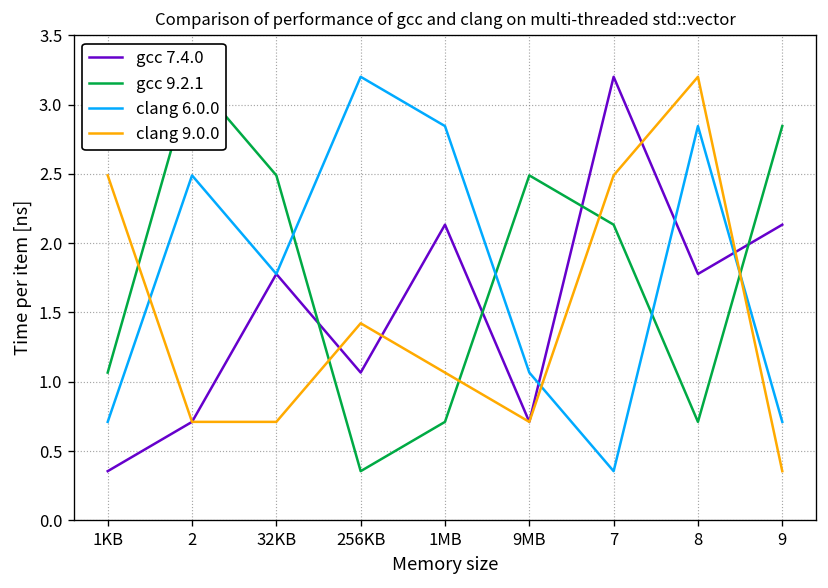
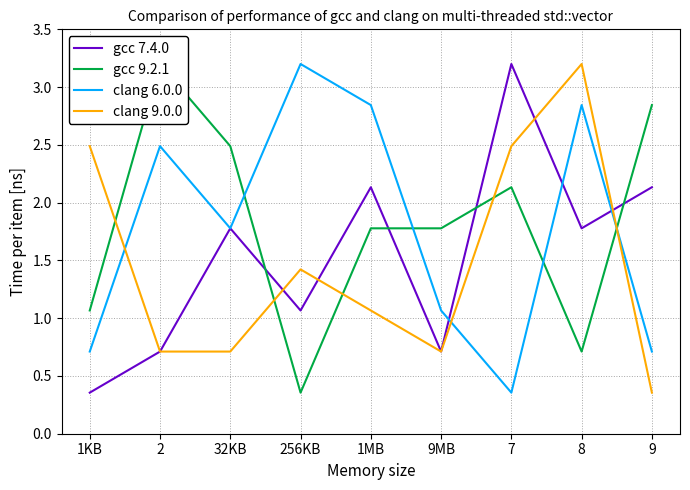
gcc 9.2.1, 1MB: 0.71 -> 1.78
gcc 9.2.1, 9MB: 2.49 -> 1.78
